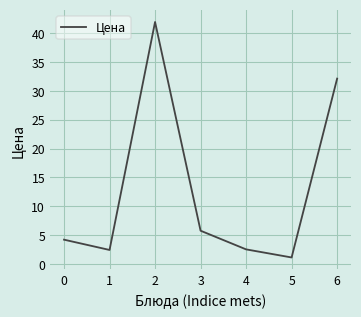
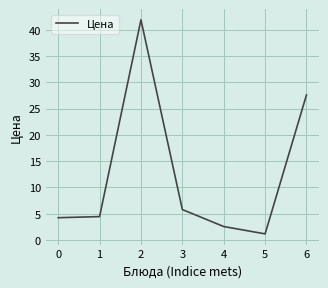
1: 2 -> 4
6: 32 -> 28
